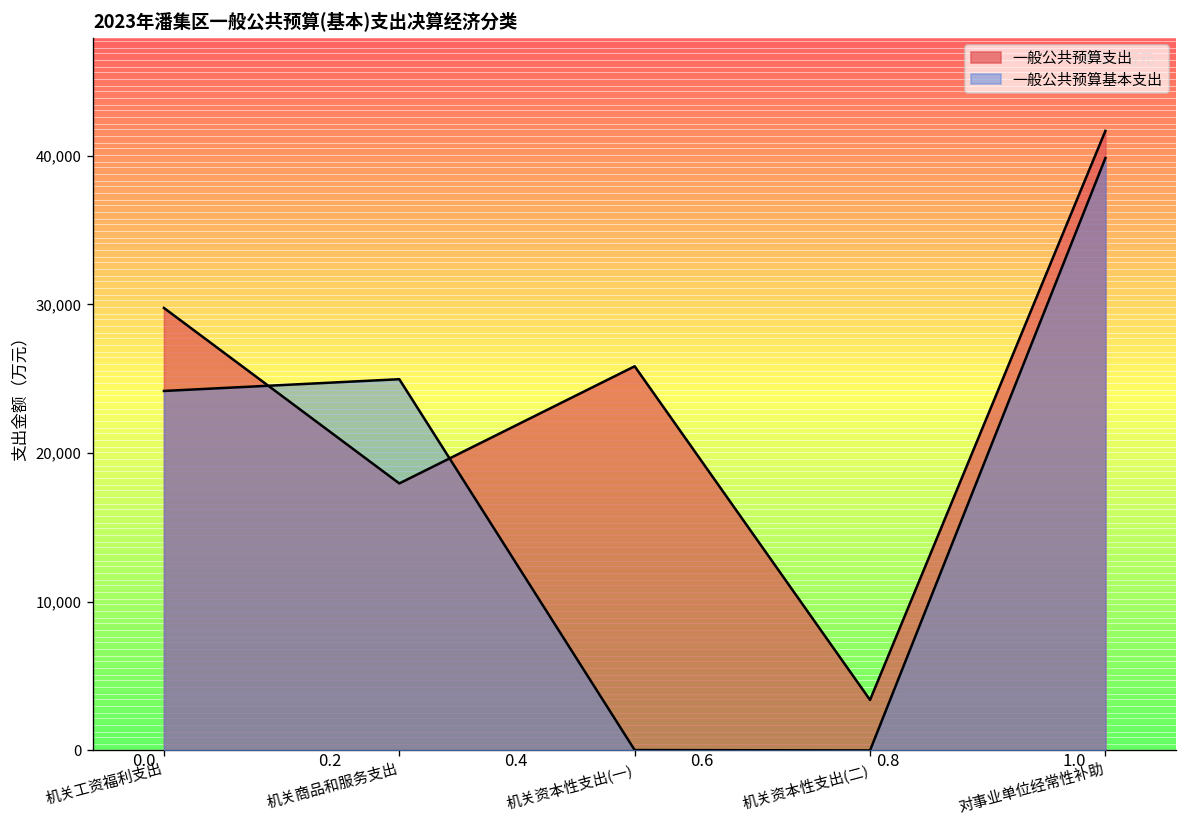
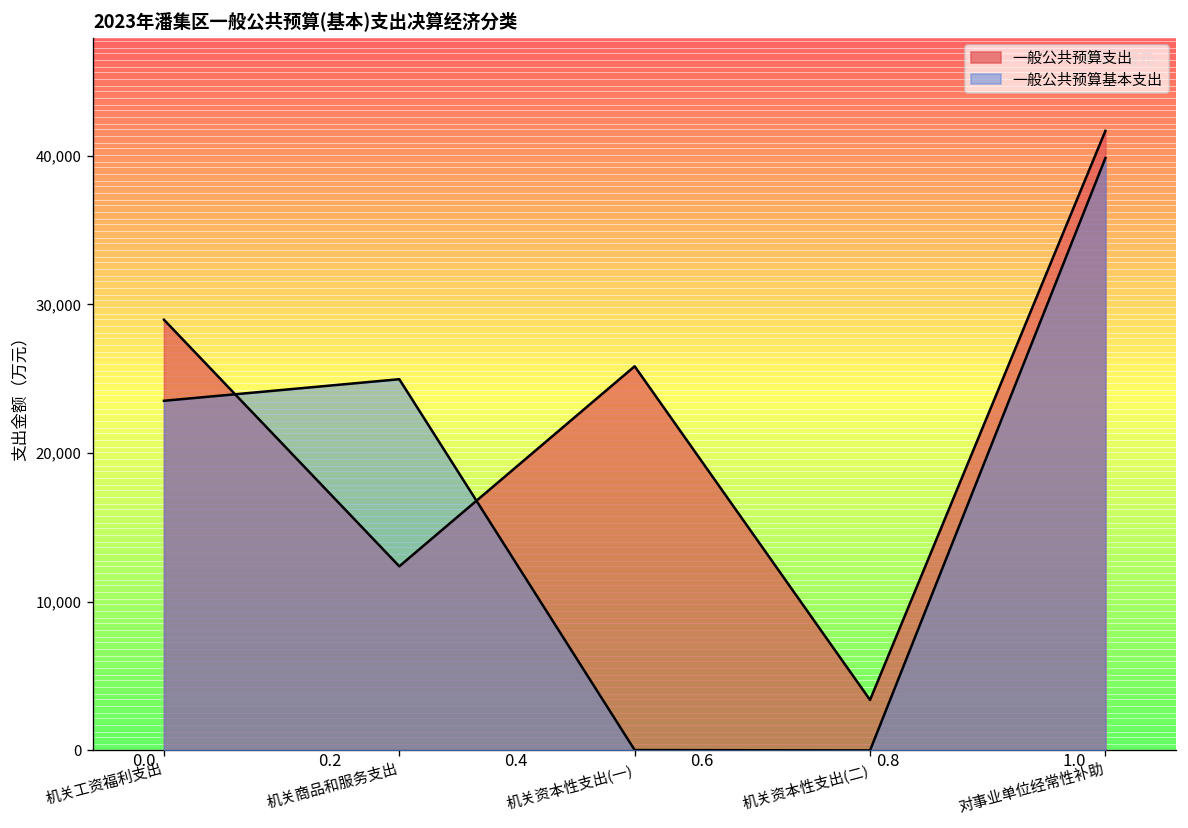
一般公共预算支出, 机关工资福利支出: 29,800 -> 29,000
一般公共预算基本支出, 机关工资福利支出: 24,200 -> 23,500
一般公共预算支出, 机关商品和服务支出: 18,000 -> 12,400
